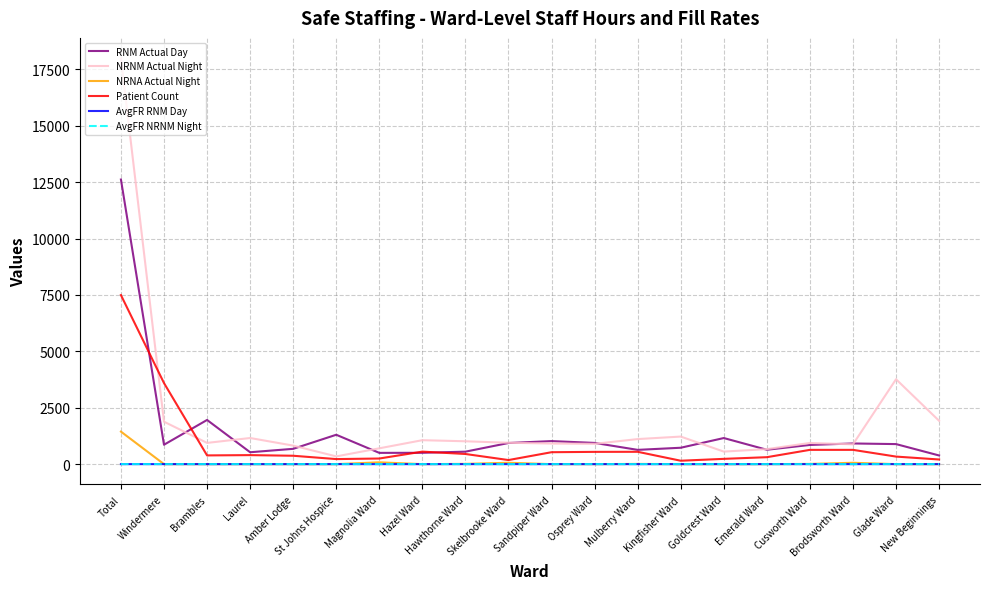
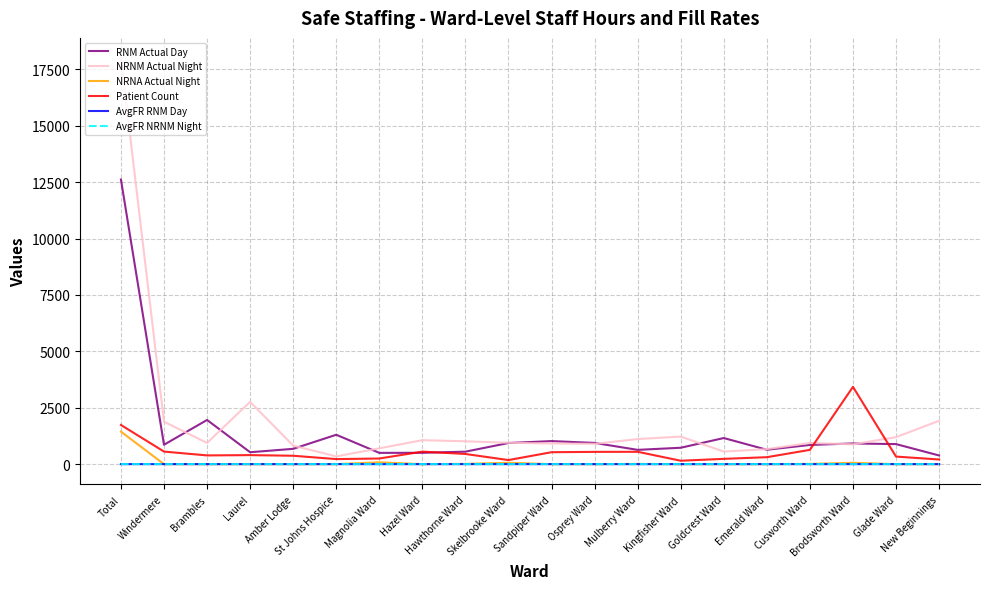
Patient Count, Total: 7500 -> 1700
Patient Count, Windermere: 3600 -> 600
NRNM Actual Night, Laurel: 1200 -> 2800
Patient Count, Brodsworth Ward: 600 -> 3400
NRNM Actual Night, Glade Ward: 3800 -> 1200
